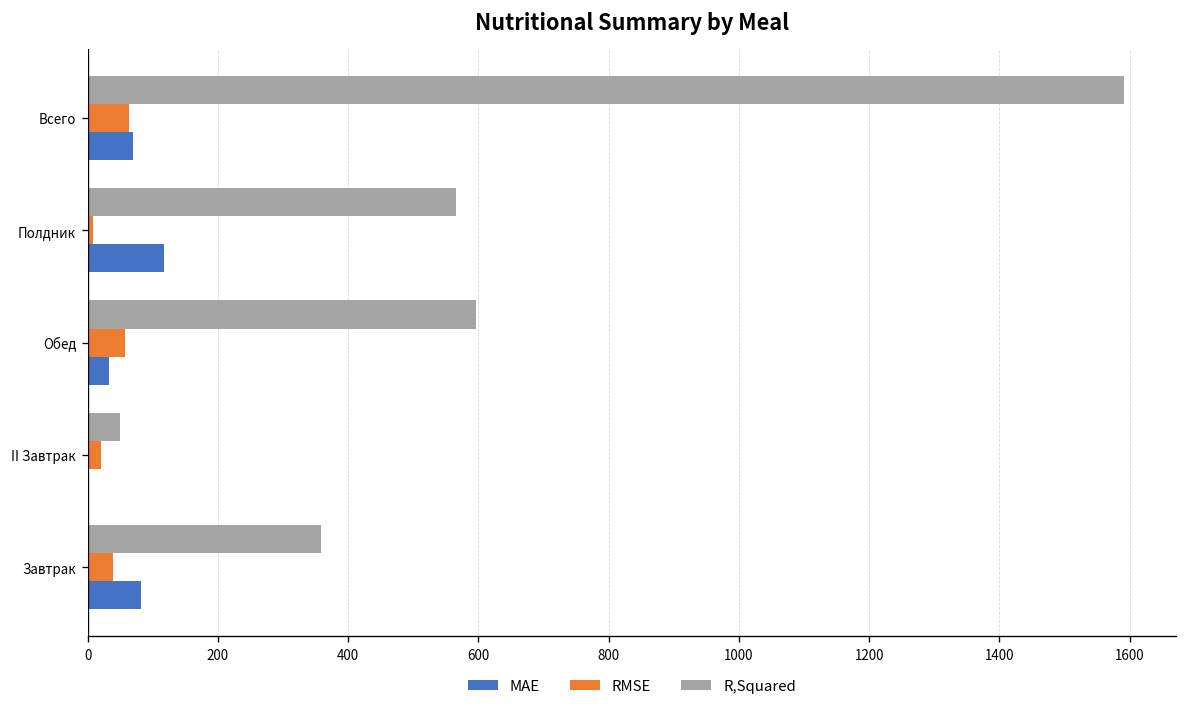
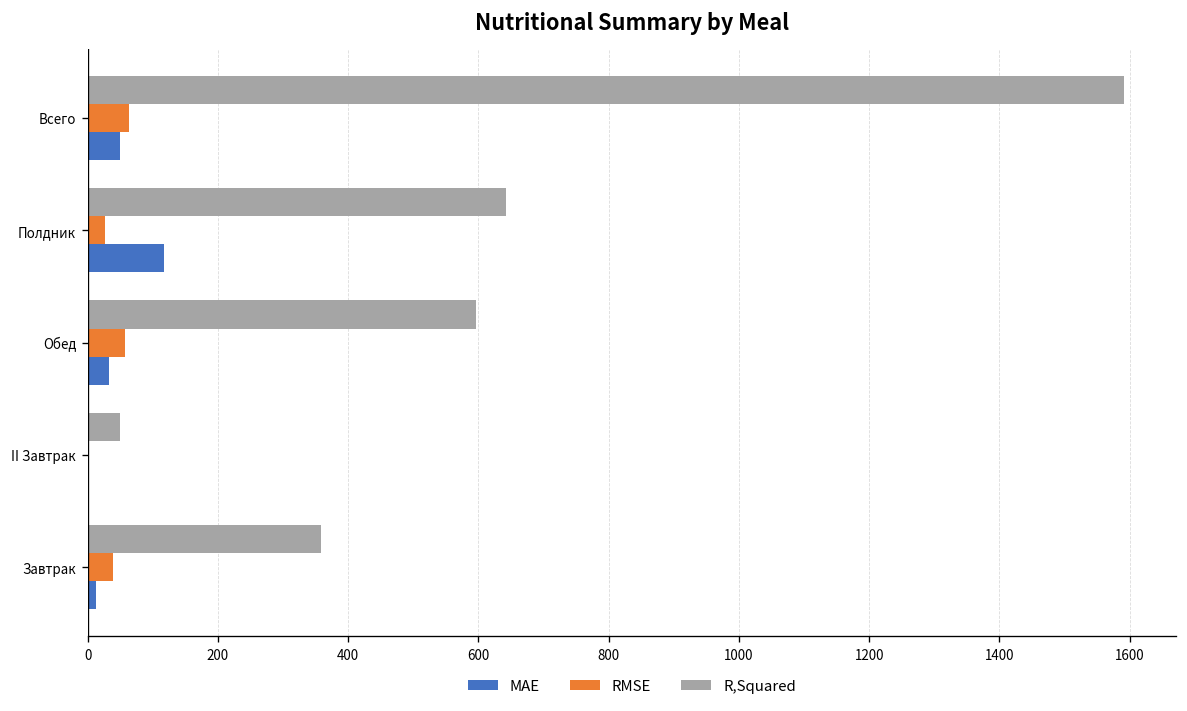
MAE, Всего: 70 -> 50
R,Squared, Полдник: 570 -> 640
RMSE, Полдник: 10 -> 30
RMSE, II Завтрак: 20 -> 0
MAE, Завтрак: 80 -> 10
